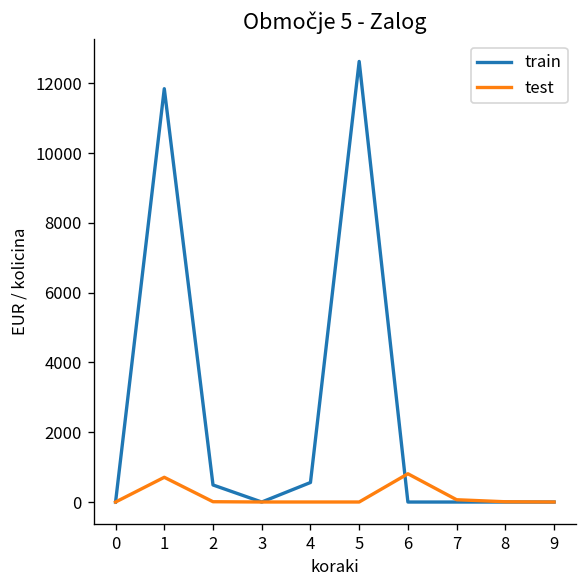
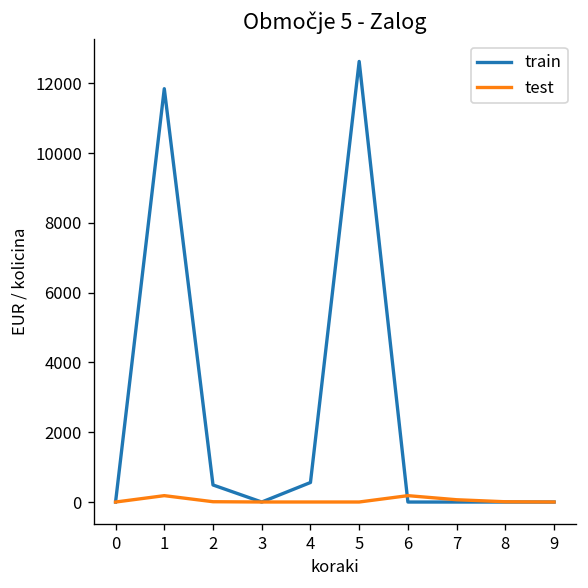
test, 1: 700 -> 200
test, 6: 800 -> 200
